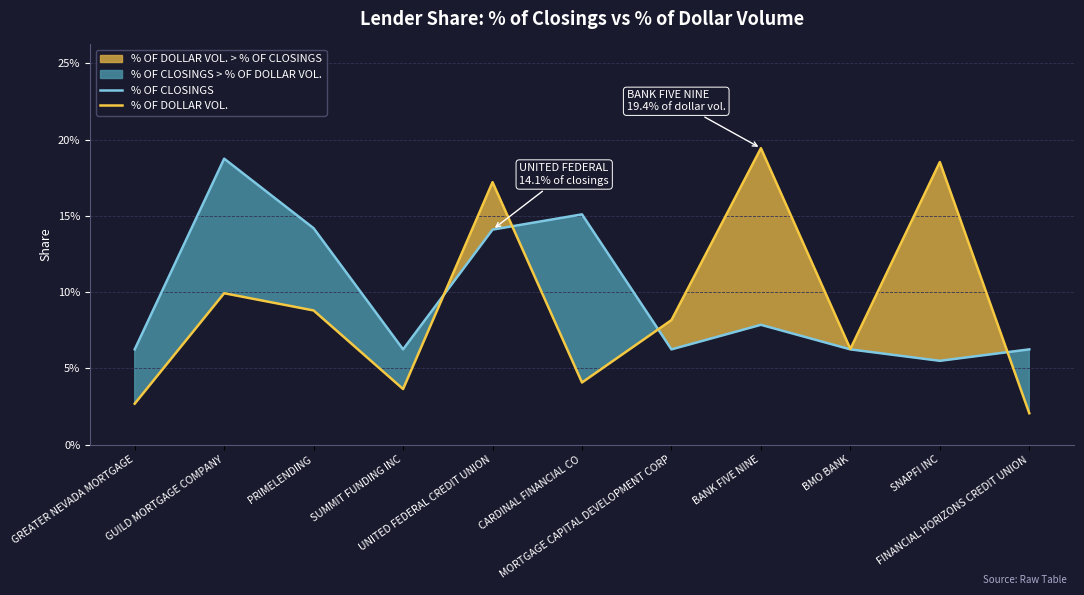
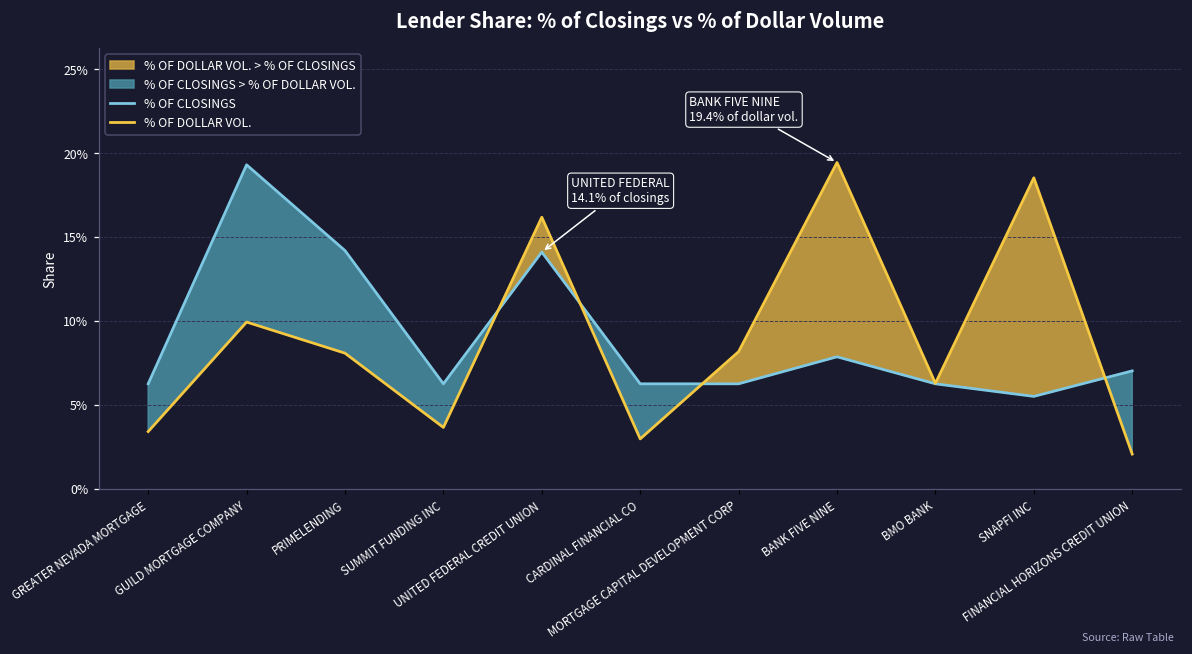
% OF DOLLAR VOL., GREATER NEVADA MORTGAGE: 2.7% -> 3.4%
% OF CLOSINGS, GUILD MORTGAGE COMPANY: 18.8% -> 19.3%
% OF DOLLAR VOL., PRIMELENDING: 8.8% -> 8.1%
% OF DOLLAR VOL., UNITED FEDERAL CREDIT UNION: 17.2% -> 16.2%
% OF CLOSINGS, CARDINAL FINANCIAL CO: 15.1% -> 6.3%
% OF DOLLAR VOL., CARDINAL FINANCIAL CO: 4.1% -> 3.0%
% OF CLOSINGS, FINANCIAL HORIZONS CREDIT UNION: 6.3% -> 7.0%
